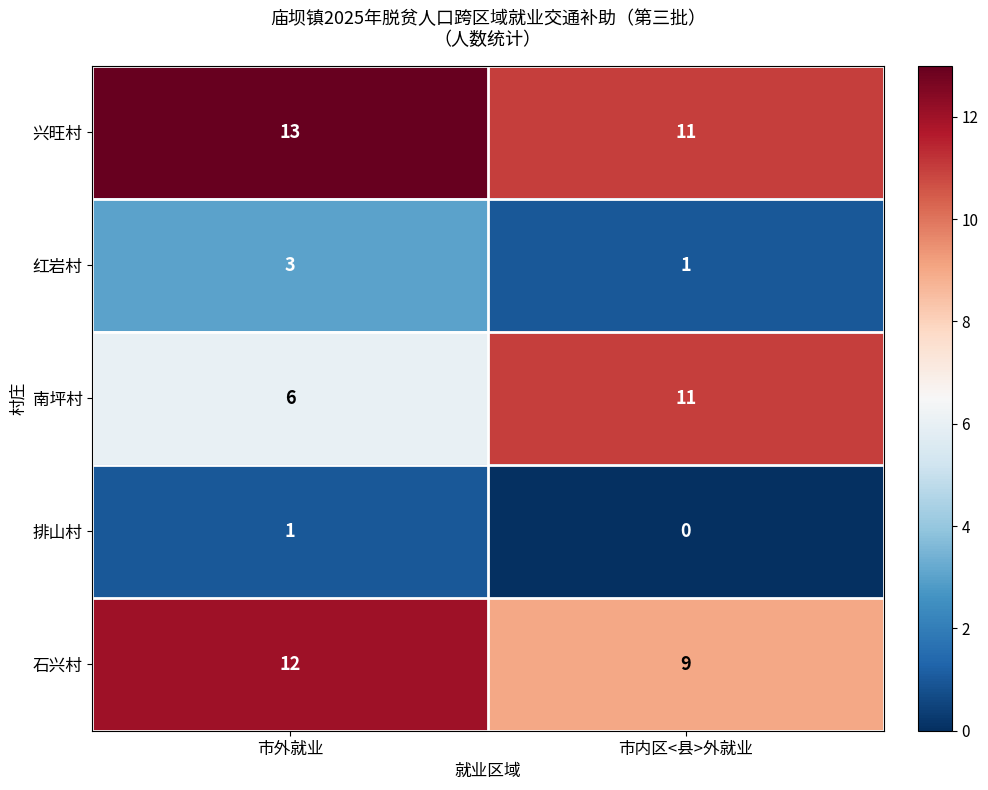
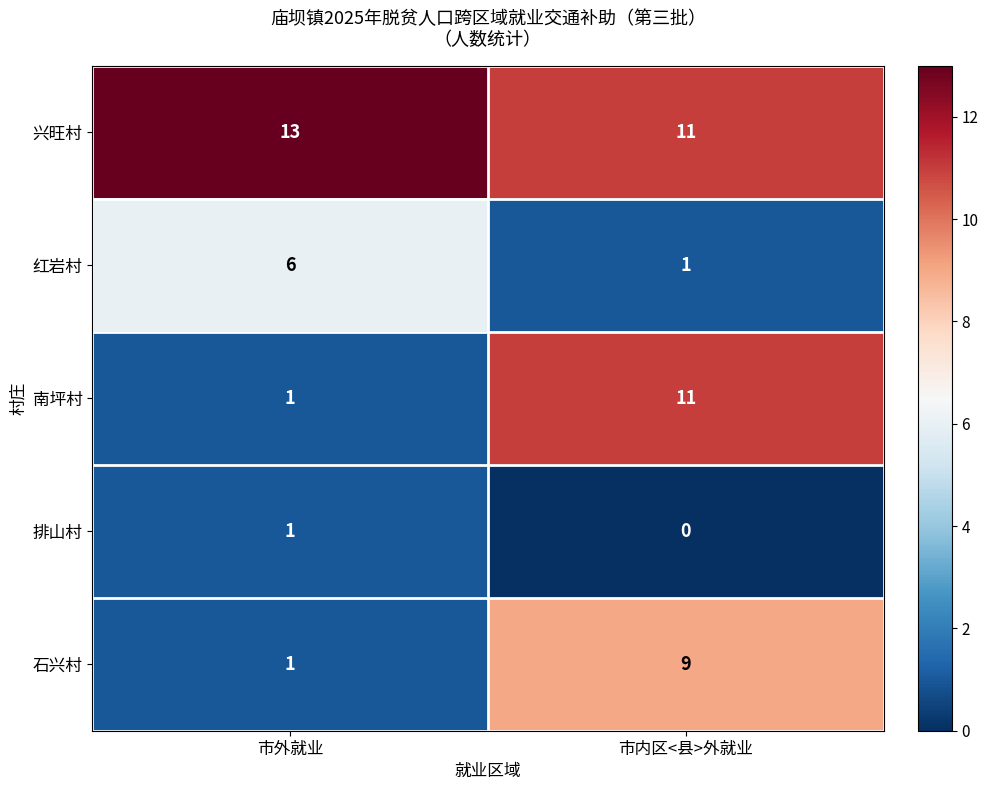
红岩村, 市外就业: 3 -> 6
南坪村, 市外就业: 6 -> 1
石兴村, 市外就业: 12 -> 1
